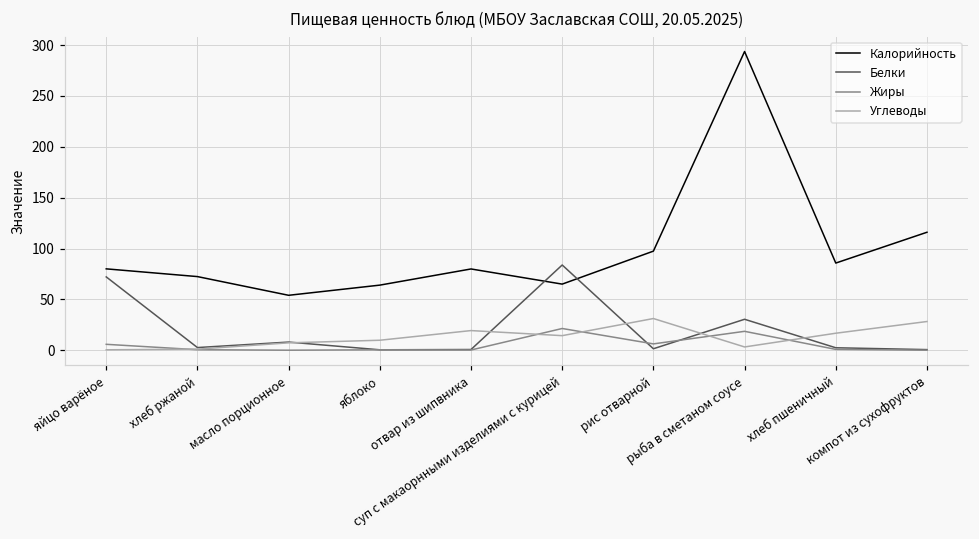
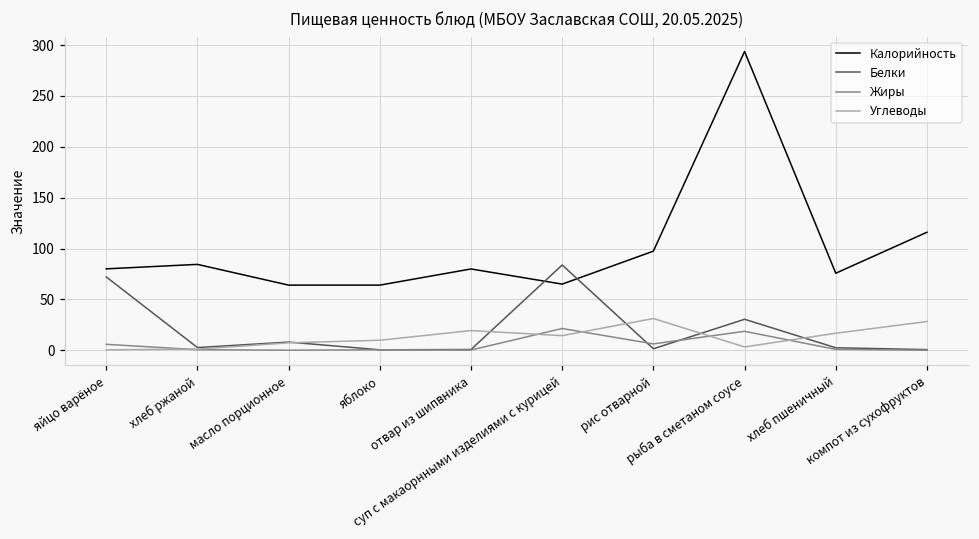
Калорийность, хлеб ржаной: 70 -> 80
Калорийность, масло порционное: 50 -> 60
Калорийность, хлеб пшеничный: 90 -> 80
